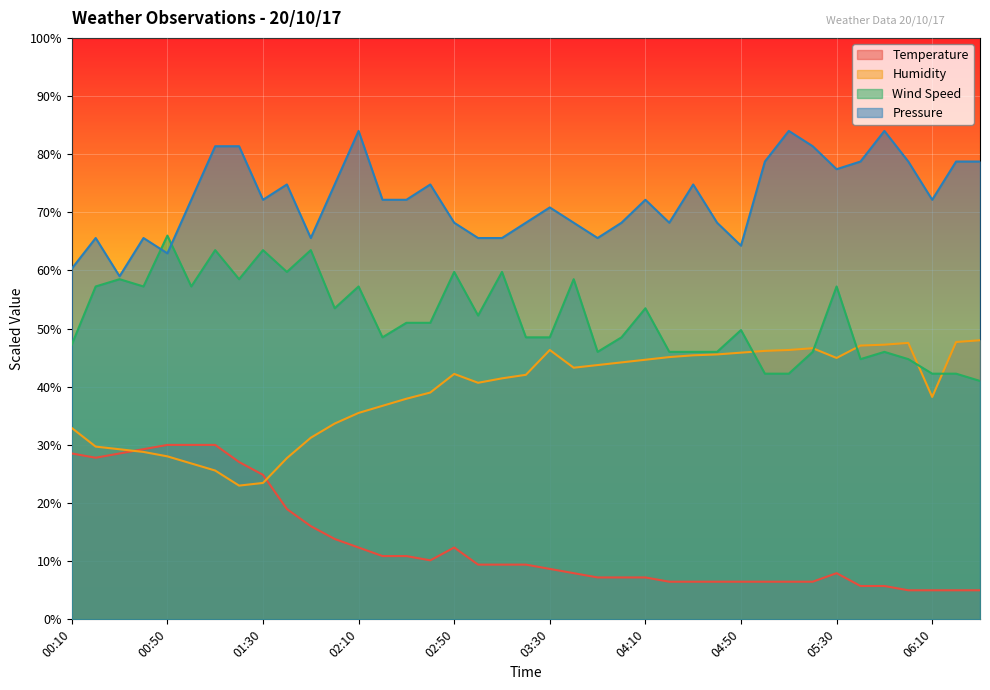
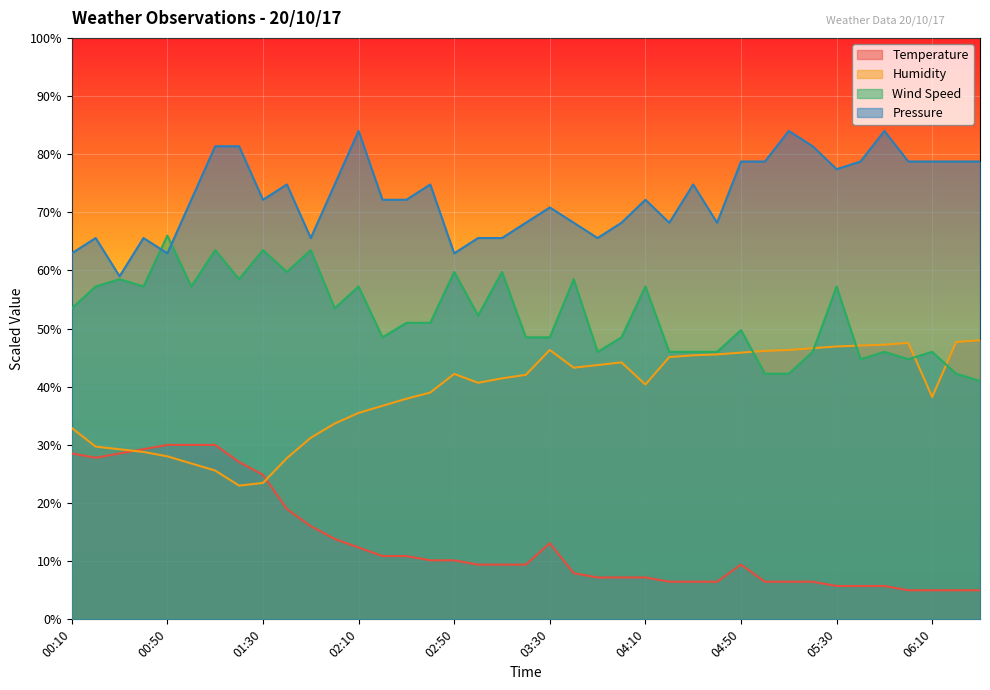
Wind Speed, 00:10: 47% -> 54%
Pressure, 00:10: 60% -> 63%
Temperature, 02:50: 12% -> 10%
Pressure, 02:50: 68% -> 63%
Temperature, 03:30: 9% -> 13%
Humidity, 04:10: 45% -> 40%
Wind Speed, 04:10: 54% -> 57%
Temperature, 04:50: 6% -> 9%
Pressure, 04:50: 64% -> 79%
Temperature, 05:30: 8% -> 6%
Humidity, 05:30: 45% -> 47%
Wind Speed, 06:10: 42% -> 46%
Pressure, 06:10: 72% -> 79%
